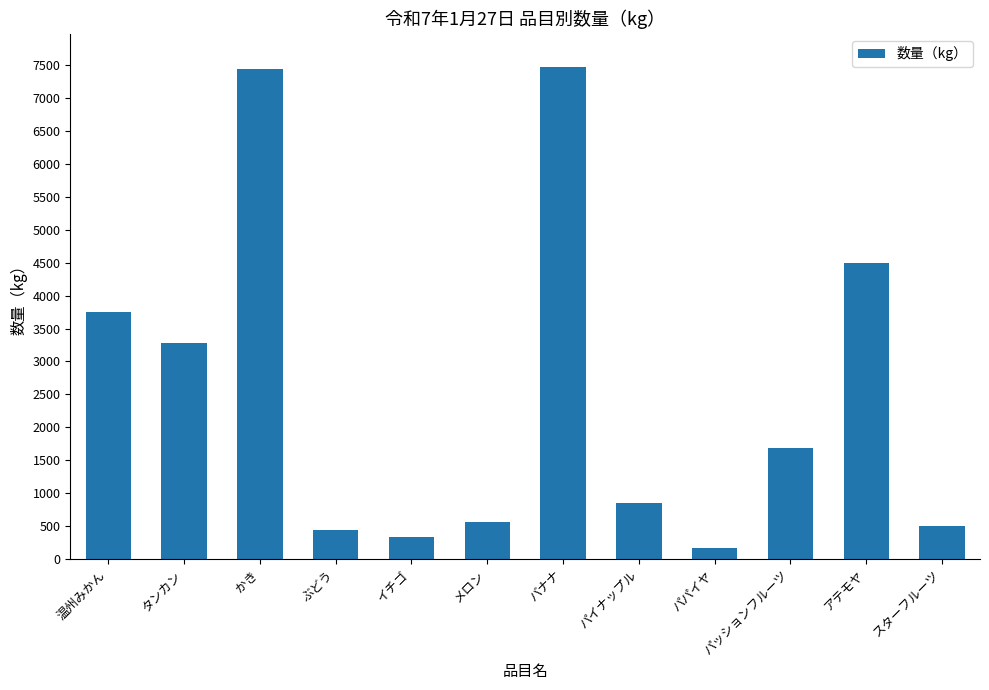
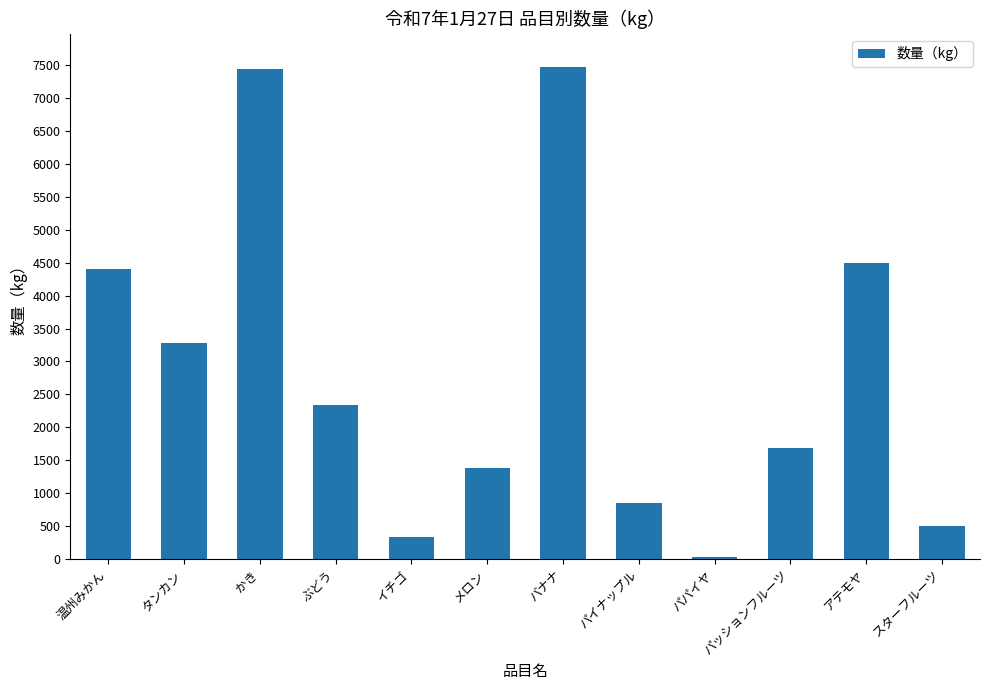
温州みかん: 3800 -> 4400
ぶどう: 400 -> 2300
メロン: 600 -> 1400
パパイヤ: 200 -> 0
